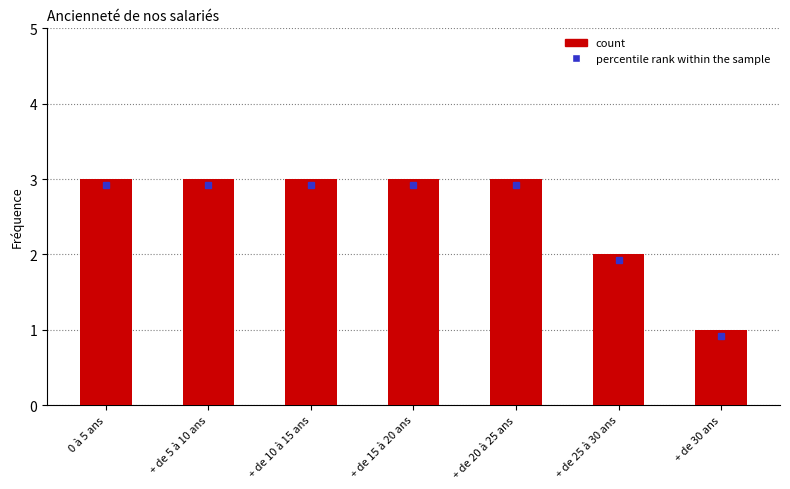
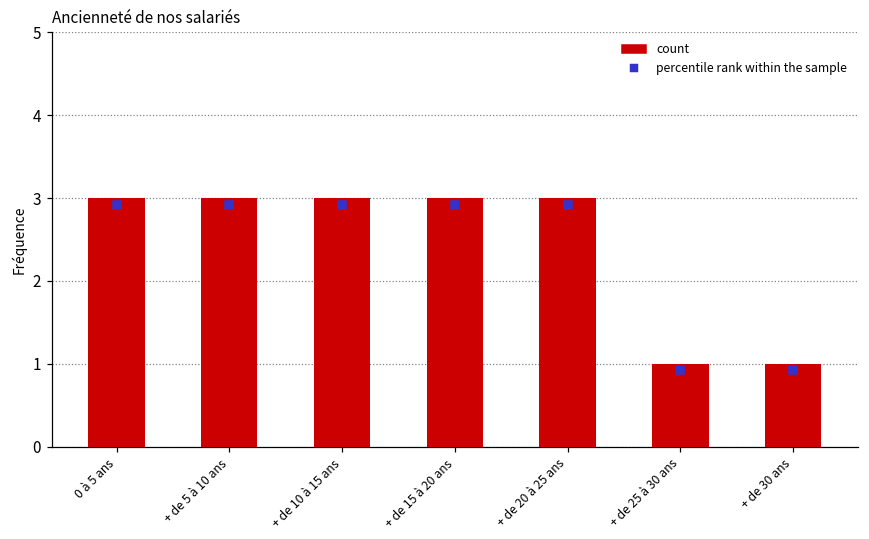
count, + de 25 à 30 ans: 2 -> 1
